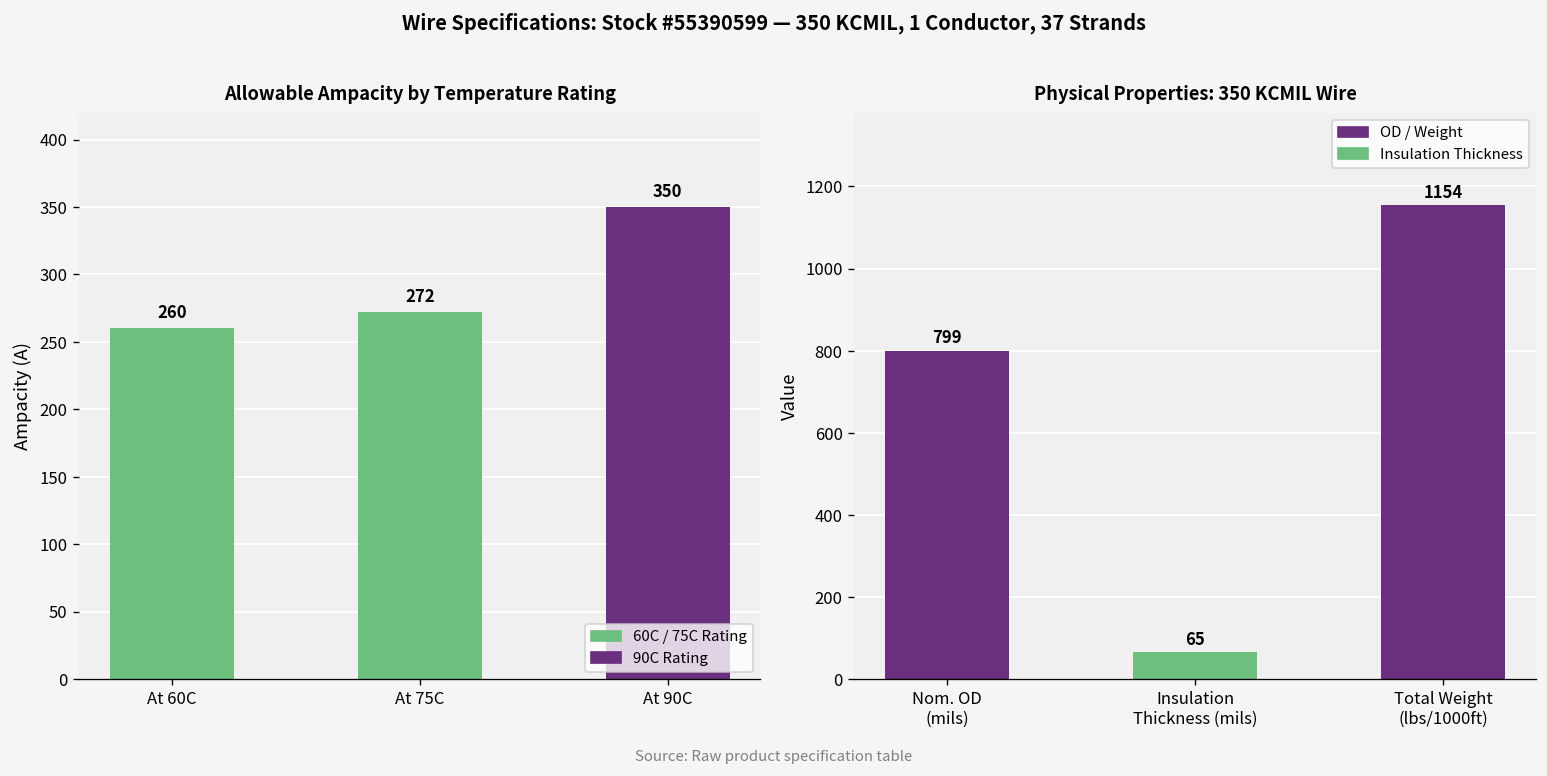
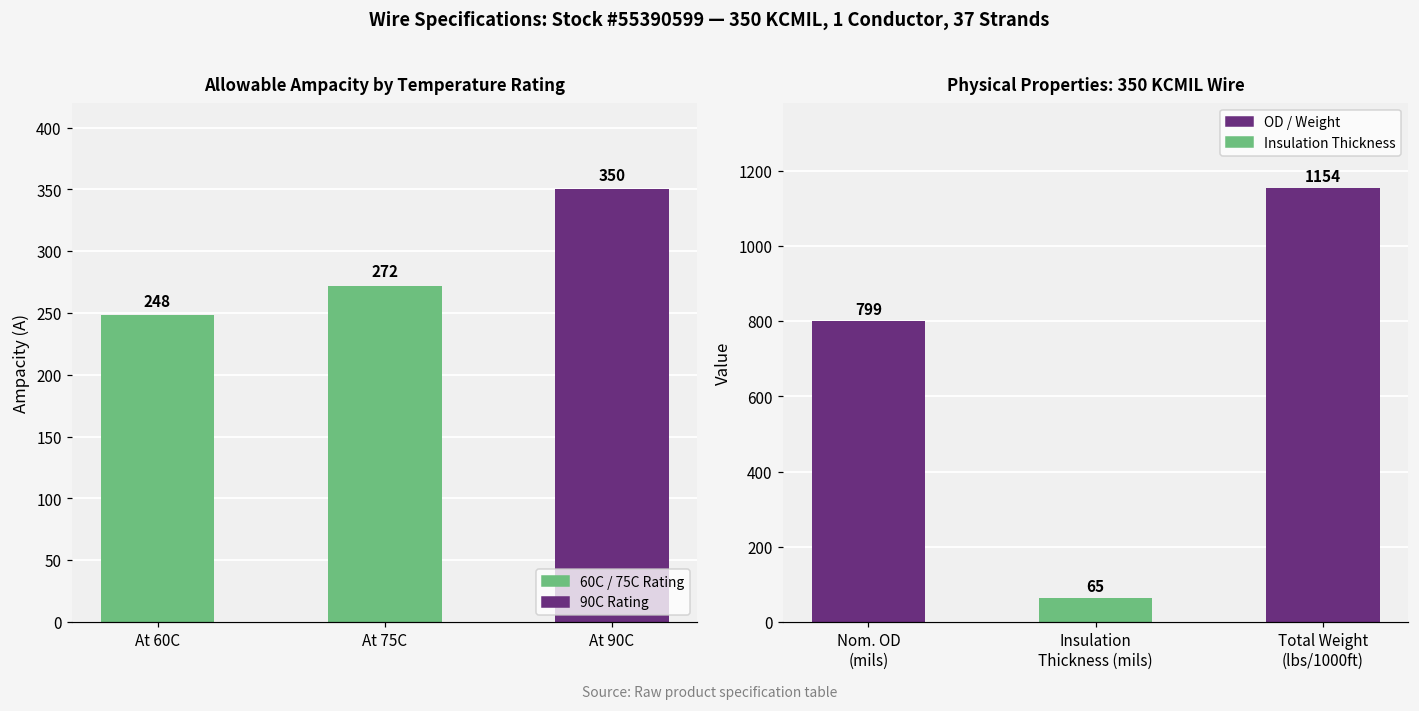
Allowable Ampacity by Temperature Rating, At 60C: 260 -> 248
